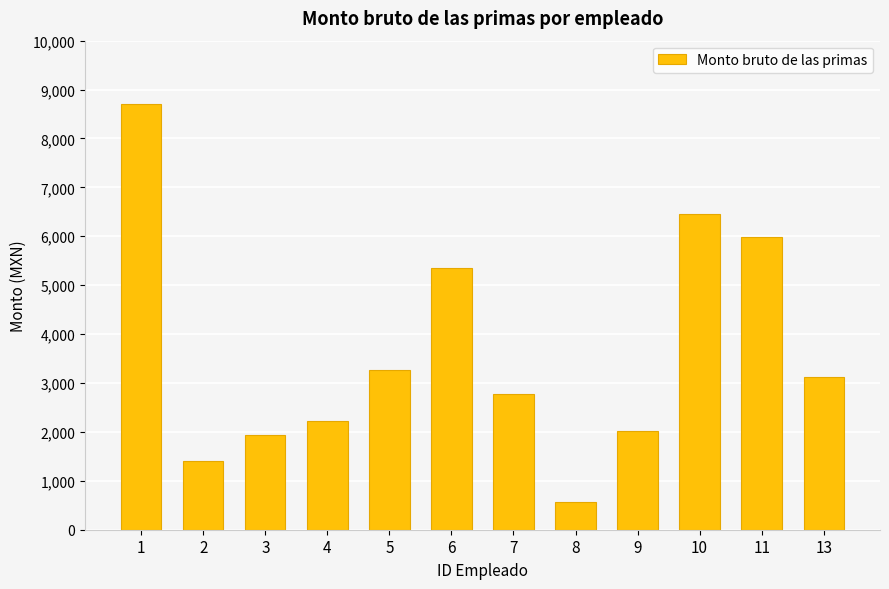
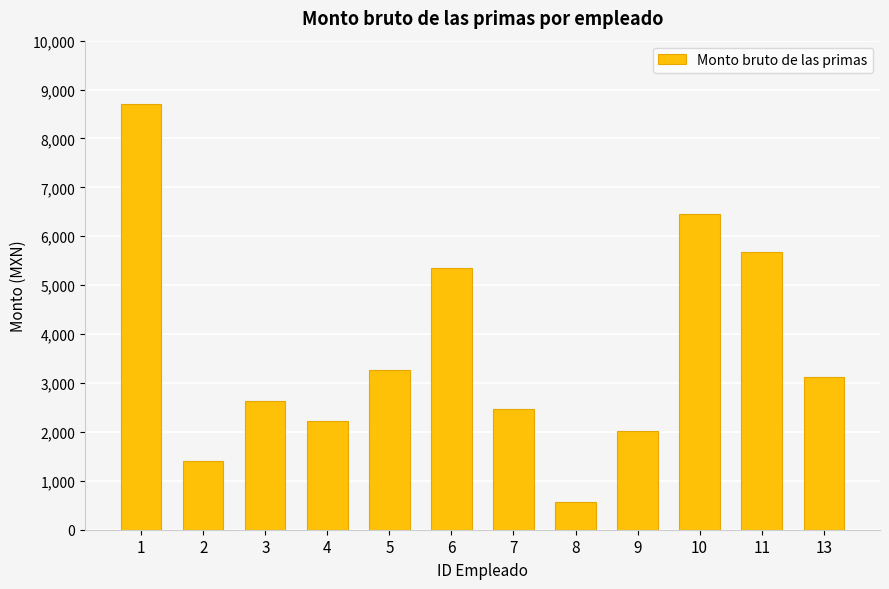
3: 1,900 -> 2,600
7: 2,800 -> 2,500
11: 6,000 -> 5,700
